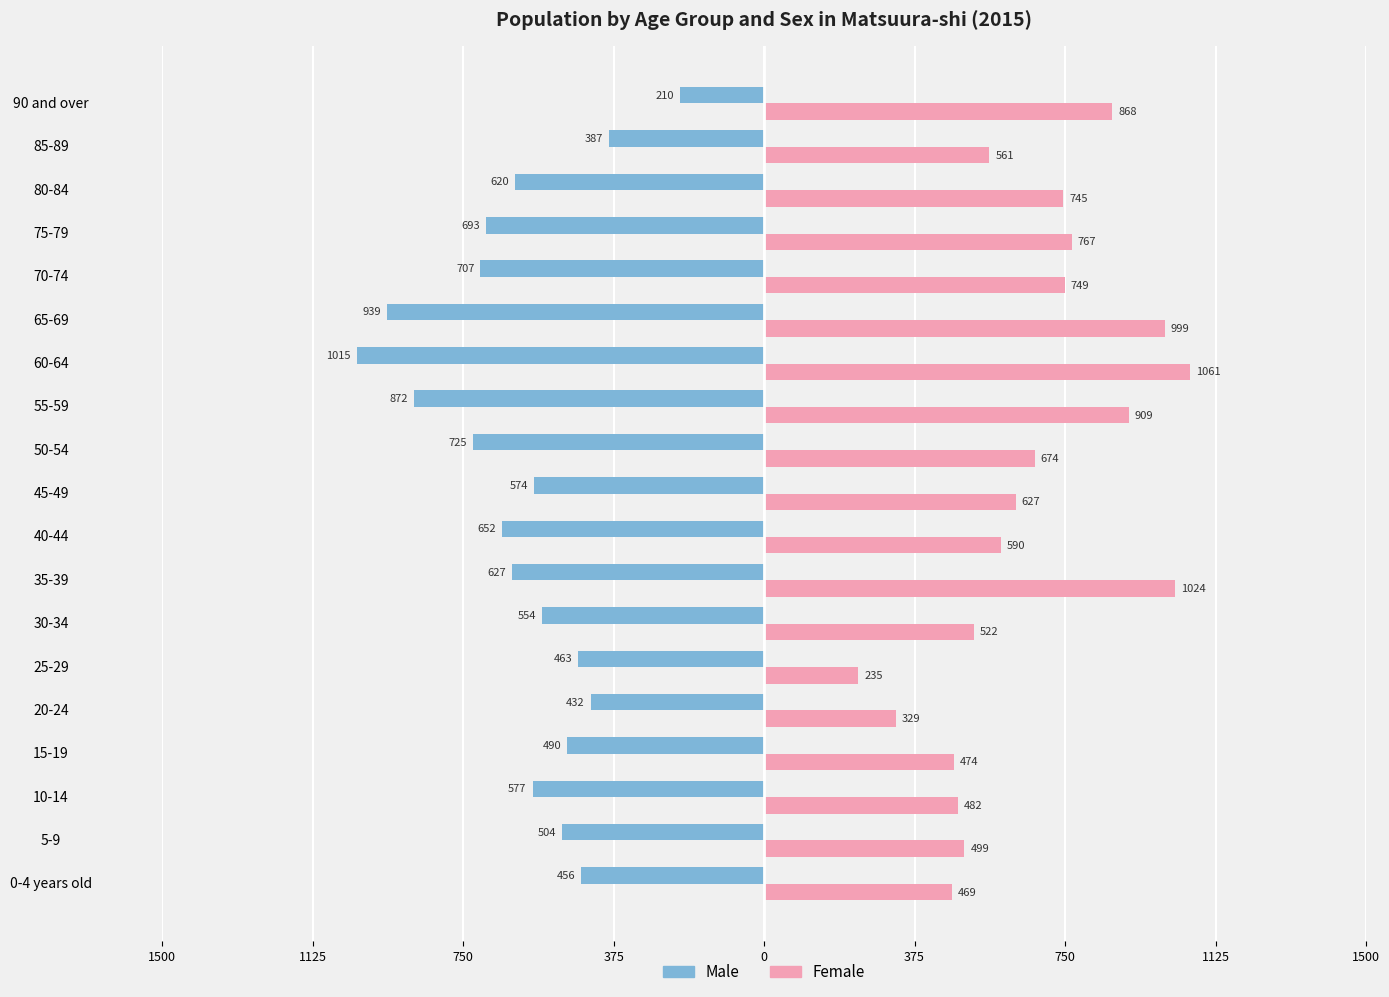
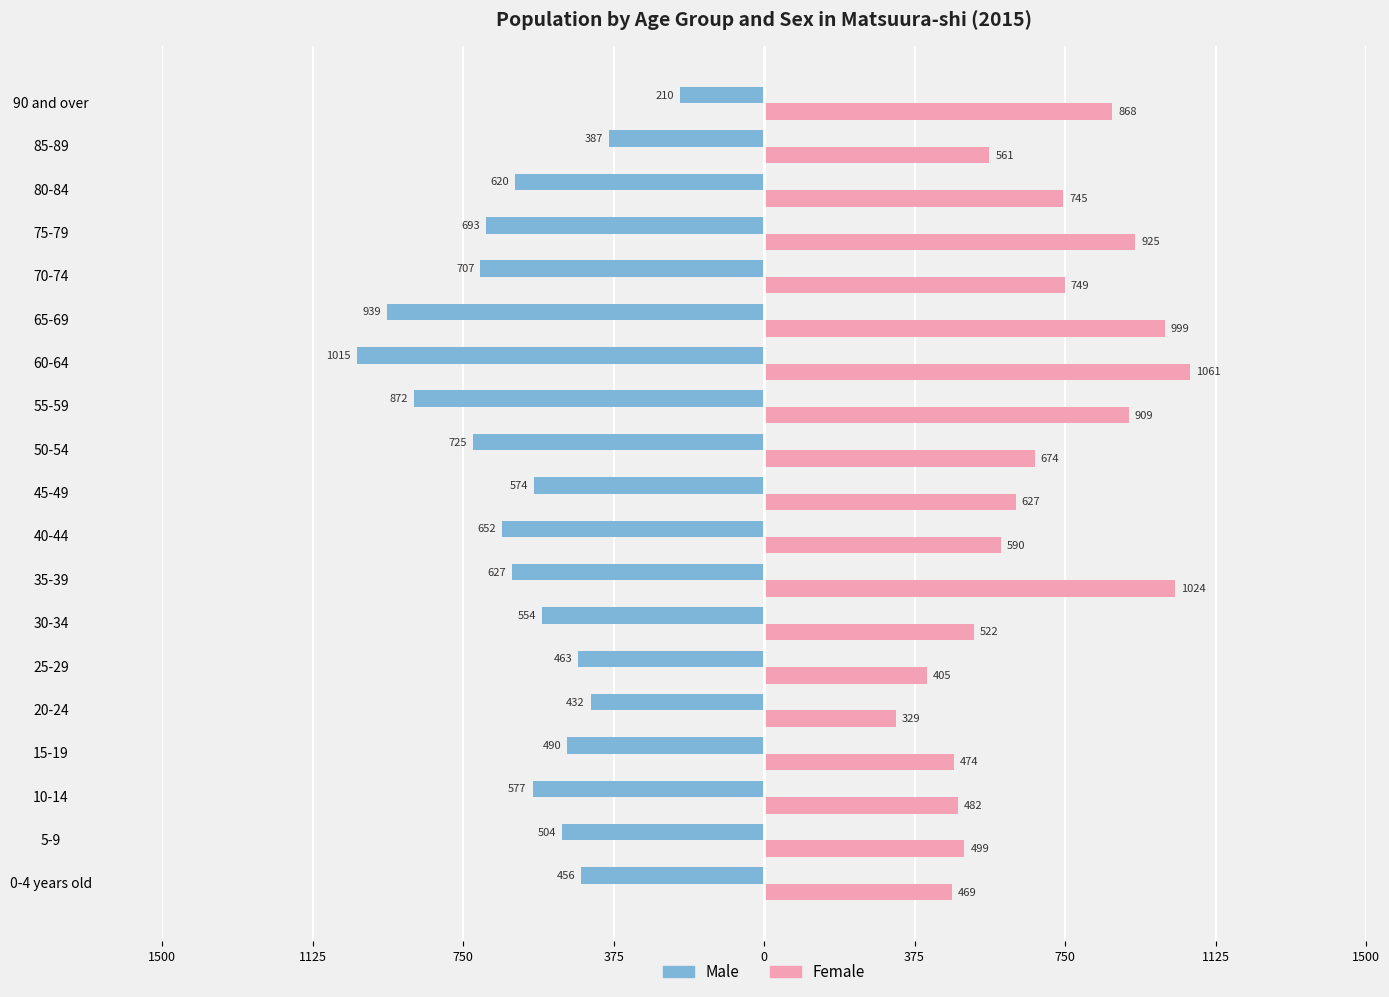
Female, 75-79: 767 -> 925
Female, 25-29: 235 -> 405
